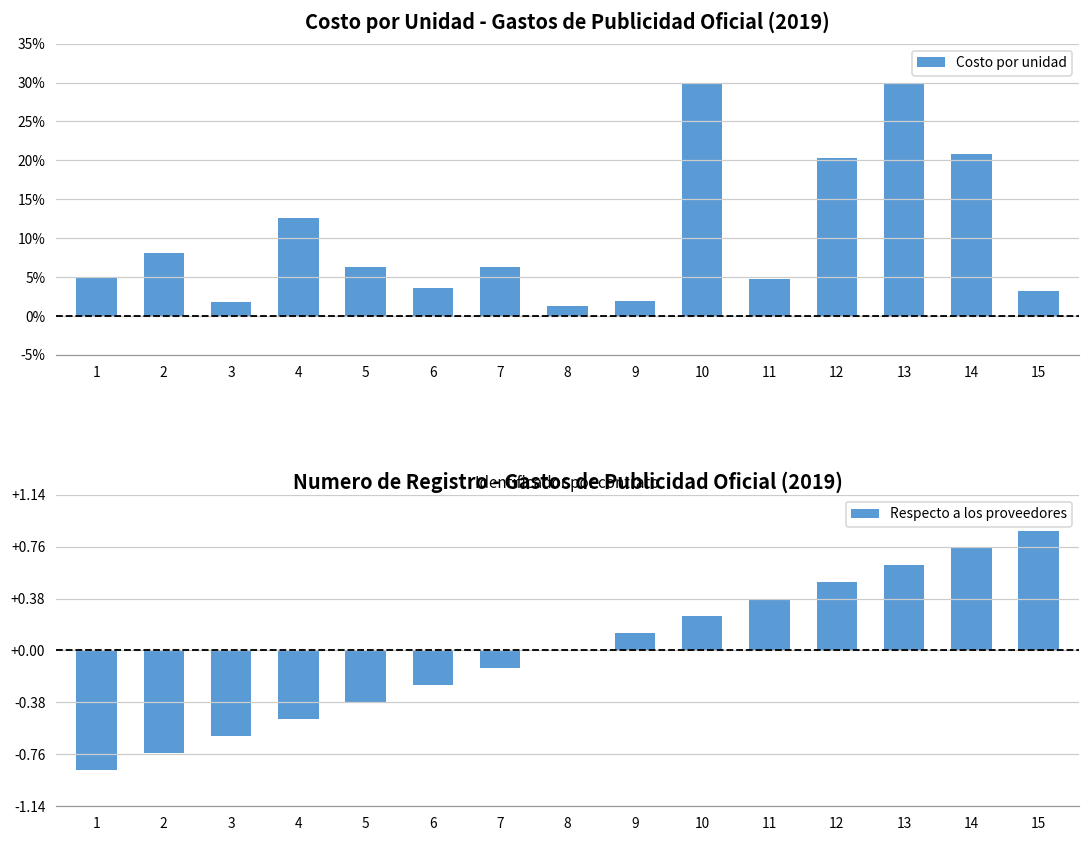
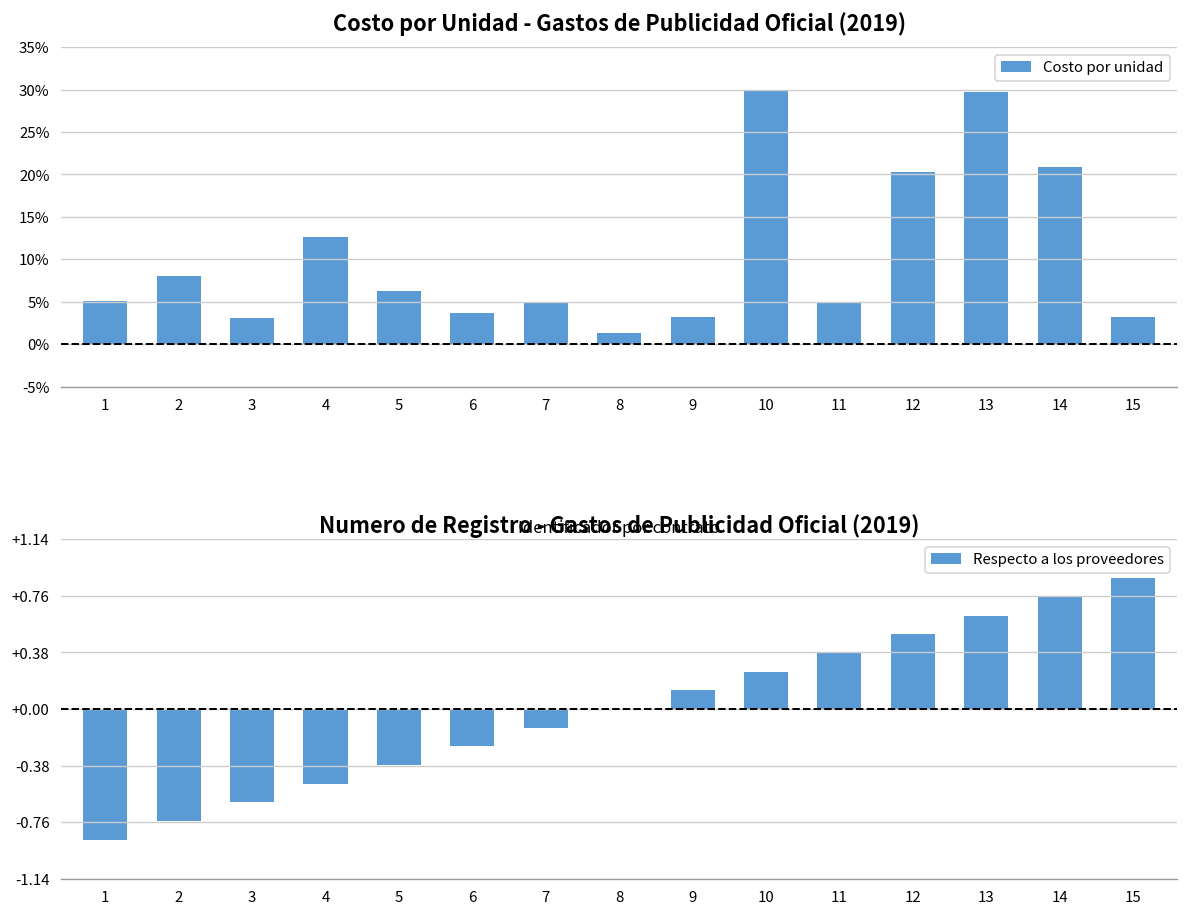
Costo por Unidad - Gastos de Publicidad Oficial (2019), 3: 2% -> 3%
Costo por Unidad - Gastos de Publicidad Oficial (2019), 7: 6% -> 5%
Costo por Unidad - Gastos de Publicidad Oficial (2019), 9: 2% -> 3%
